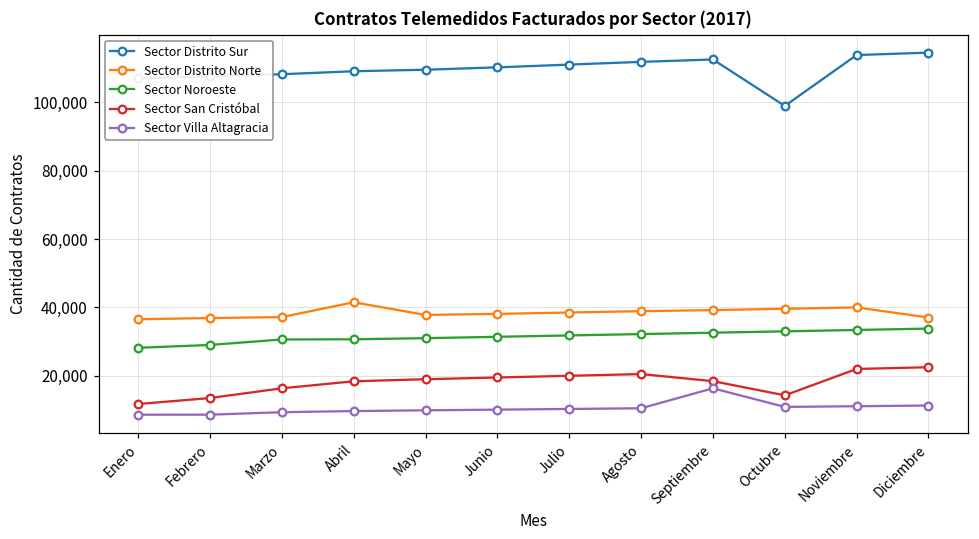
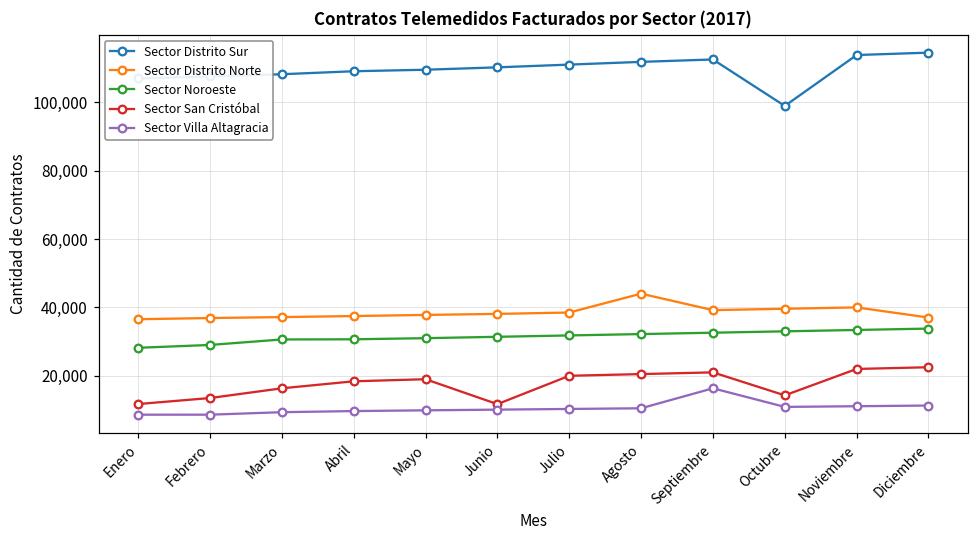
Sector Distrito Norte, Abril: 41,000 -> 37,000
Sector San Cristóbal, Junio: 20,000 -> 12,000
Sector Distrito Norte, Agosto: 39,000 -> 44,000
Sector San Cristóbal, Septiembre: 18,000 -> 21,000
